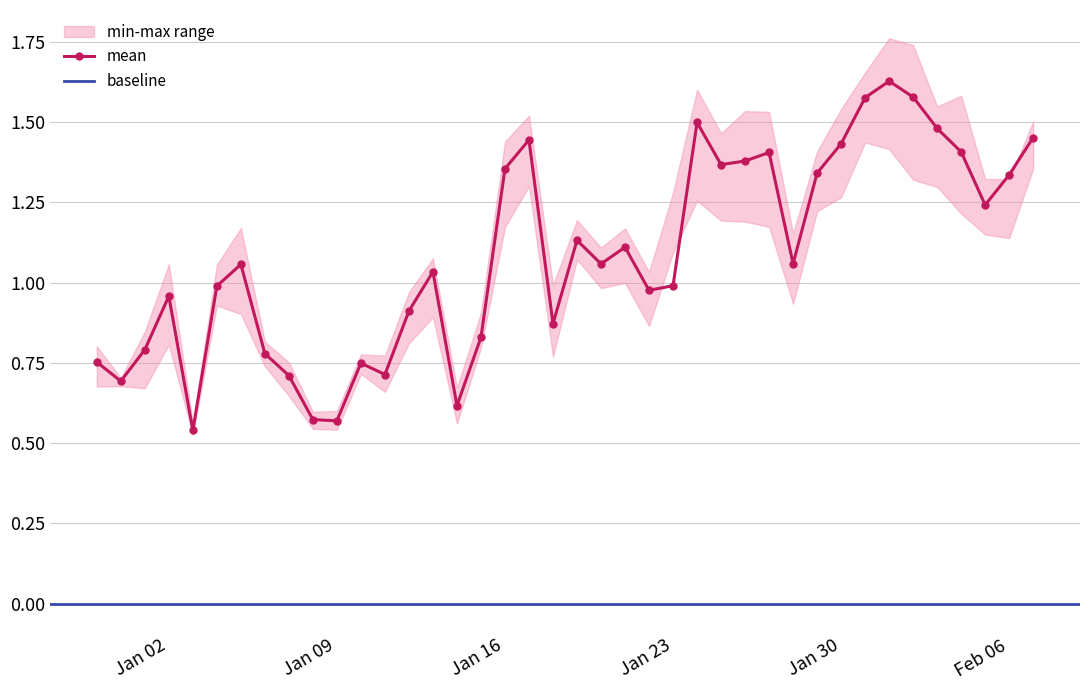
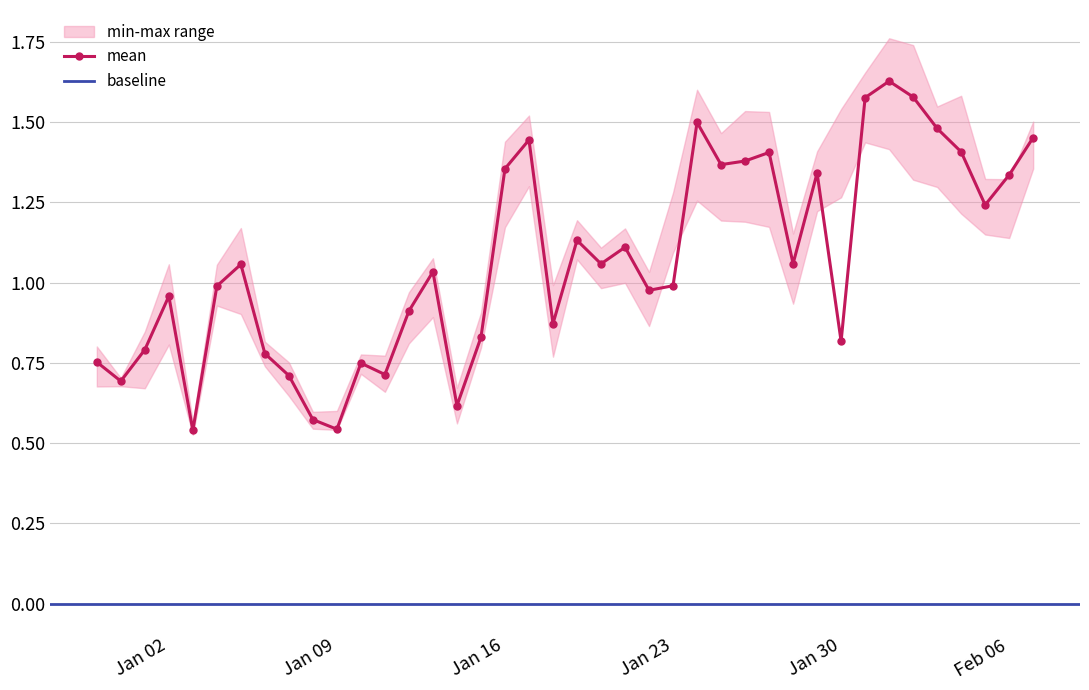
mean, Jan 09: 0.57 -> 0.54
mean, Jan 30: 1.43 -> 0.82
